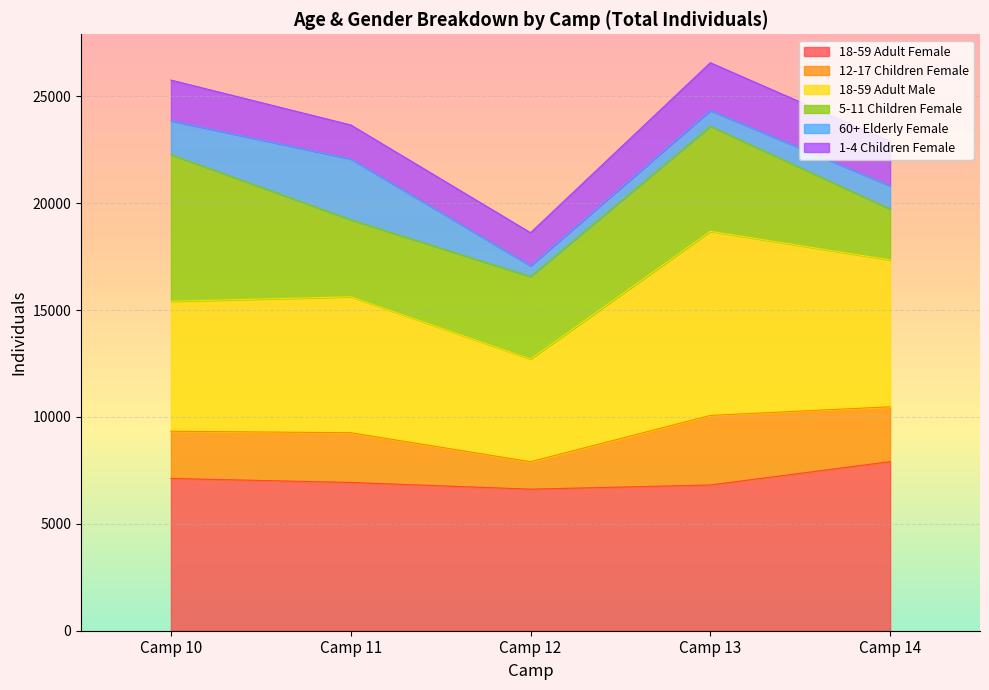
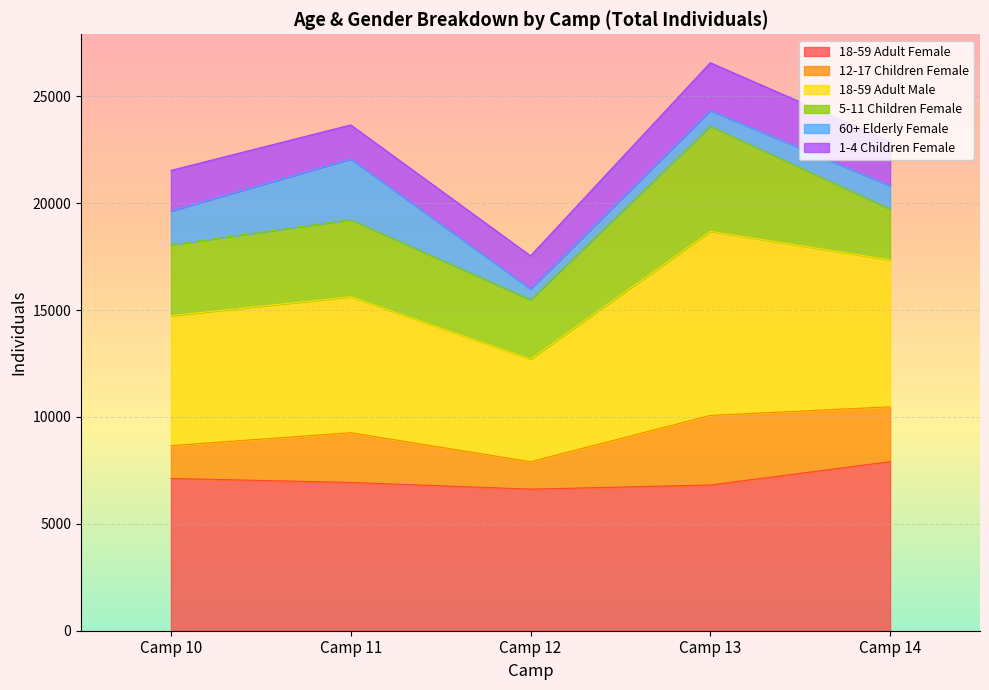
12-17 Children Female, Camp 10: 2200 -> 1500
5-11 Children Female, Camp 10: 6900 -> 3300
5-11 Children Female, Camp 12: 3900 -> 2800
